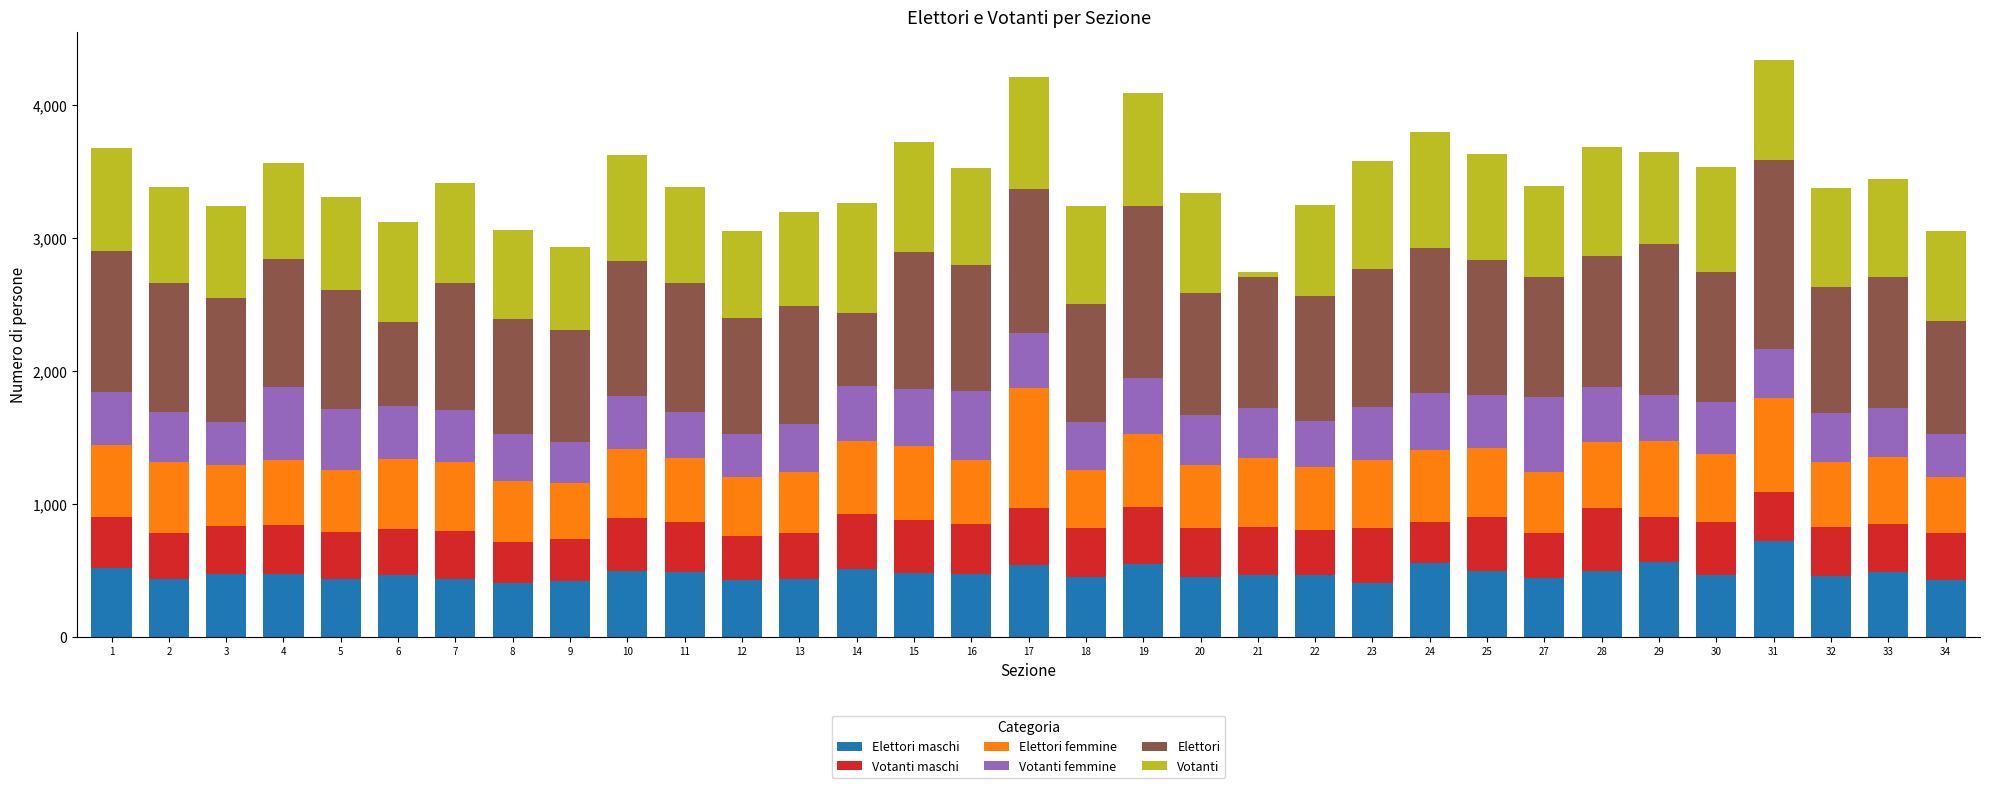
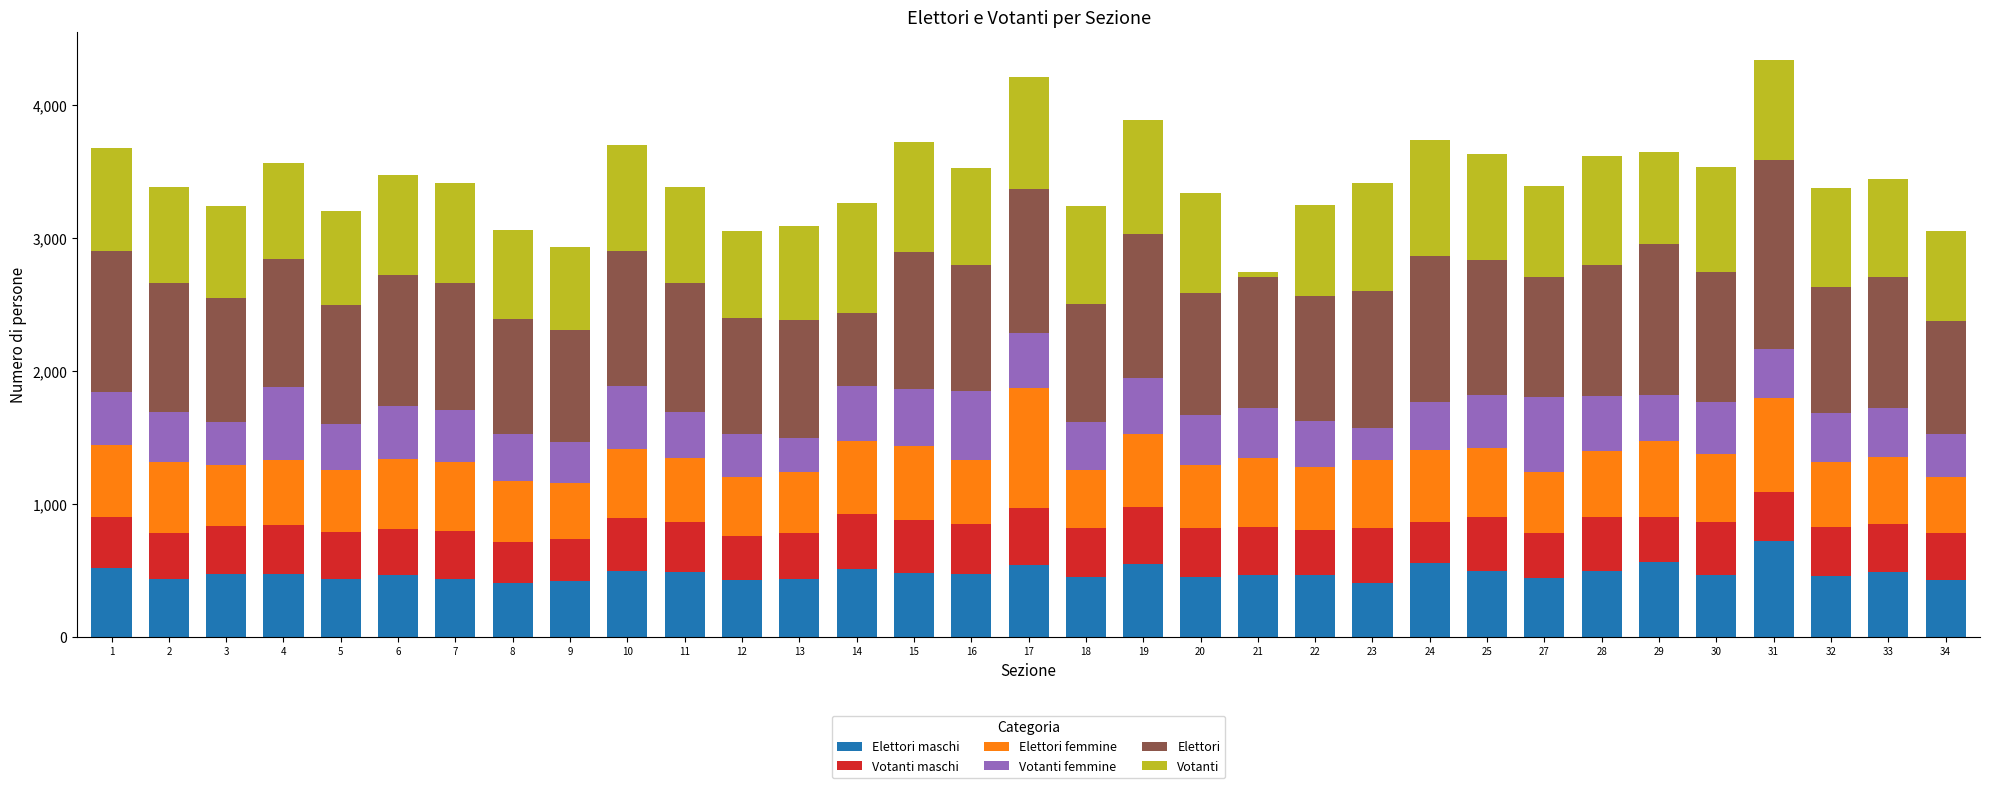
Votanti femmine, 5: 460 -> 350
Elettori, 6: 630 -> 990
Votanti femmine, 10: 400 -> 470
Votanti femmine, 13: 360 -> 260
Elettori, 19: 1,290 -> 1,090
Votanti femmine, 23: 400 -> 240
Votanti femmine, 24: 430 -> 370
Votanti maschi, 28: 480 -> 410
